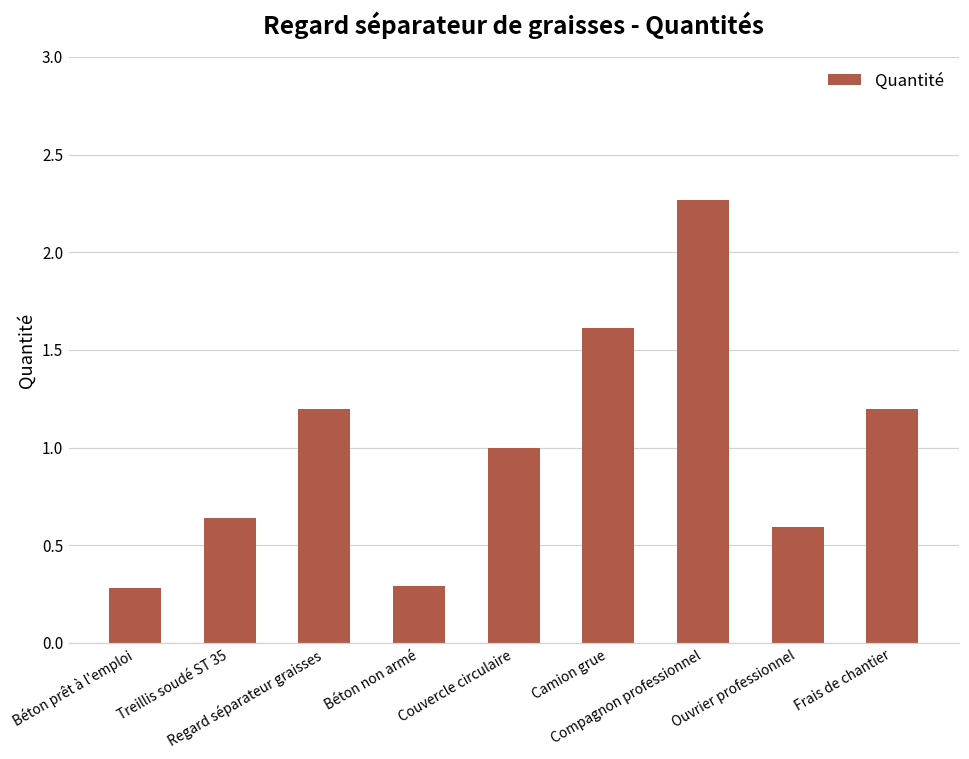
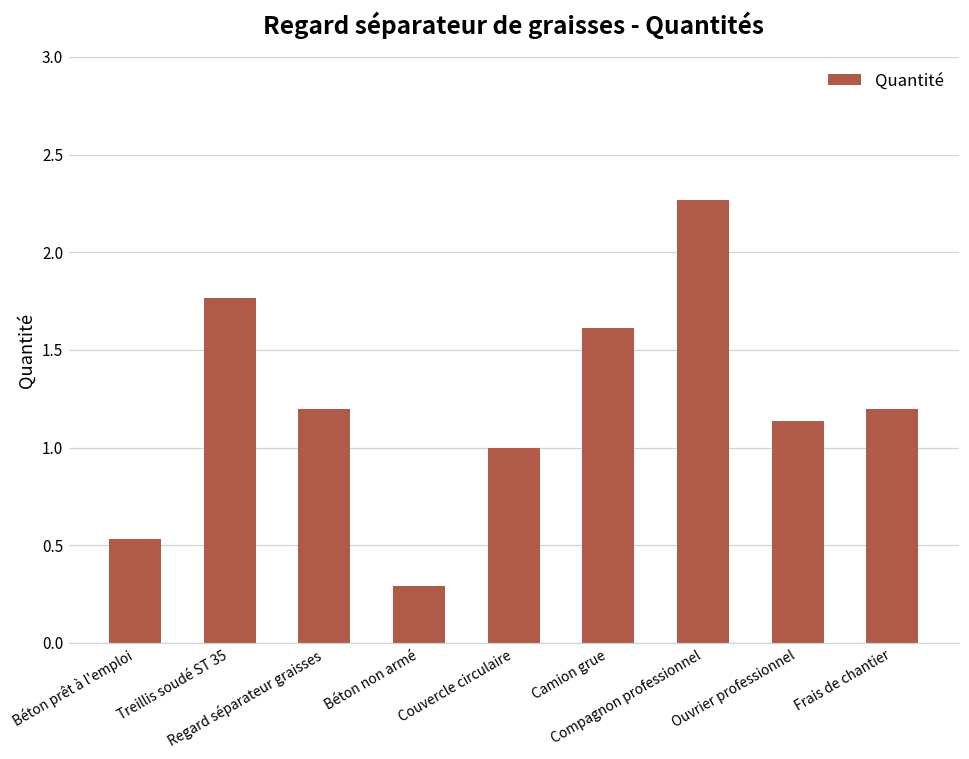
Béton prêt à l'emploi: 0.28 -> 0.53
Treillis soudé ST 35: 0.64 -> 1.77
Ouvrier professionnel: 0.60 -> 1.13
